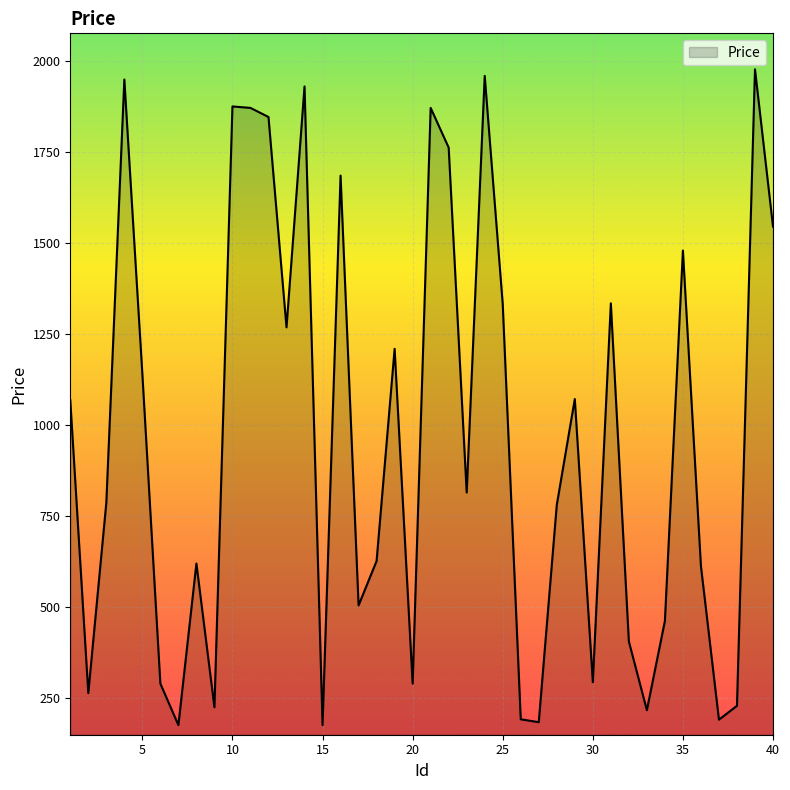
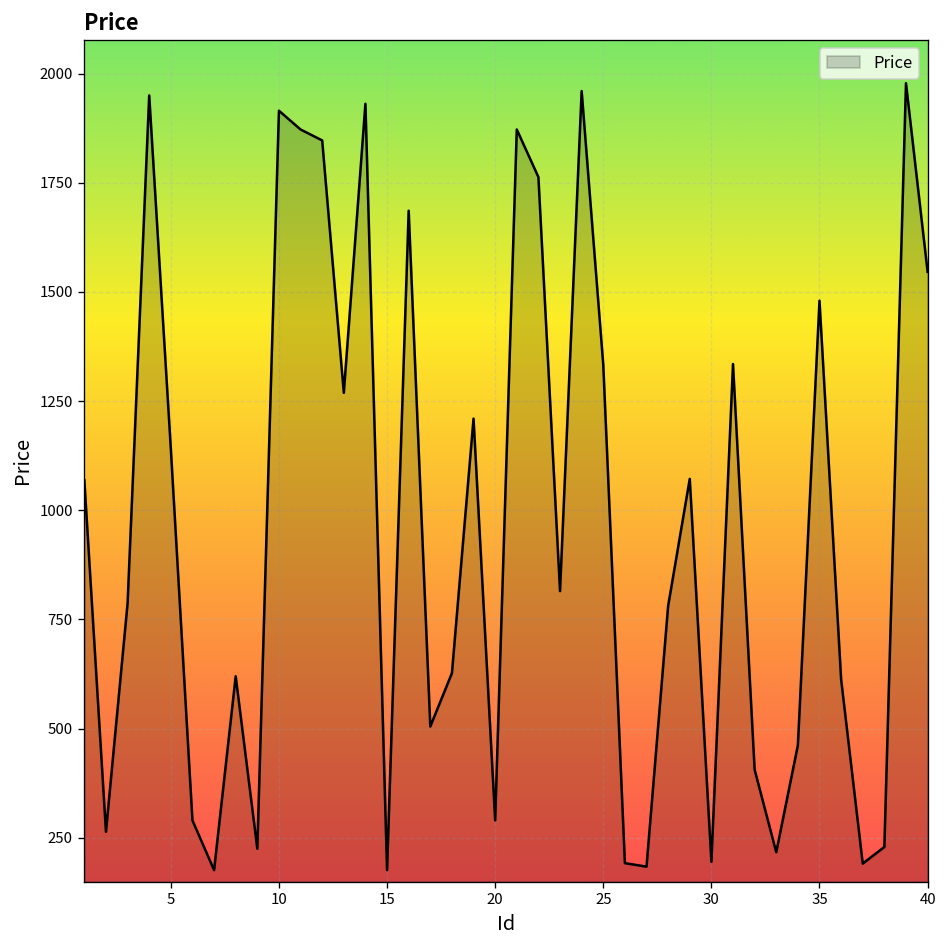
10: 1880 -> 1920
30: 290 -> 200
